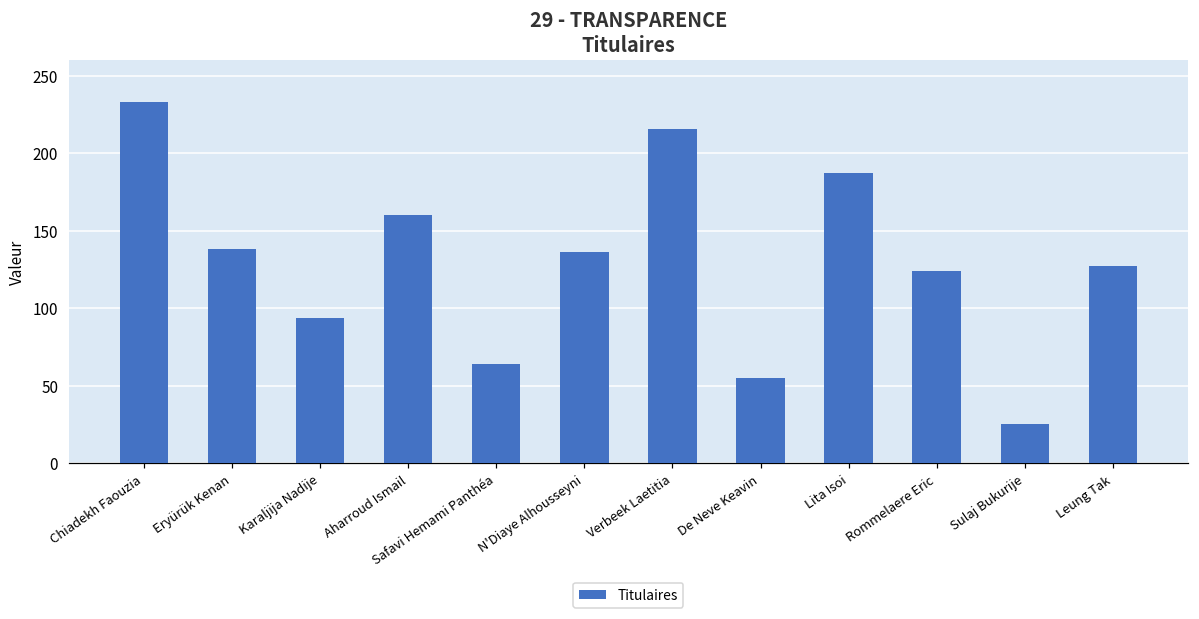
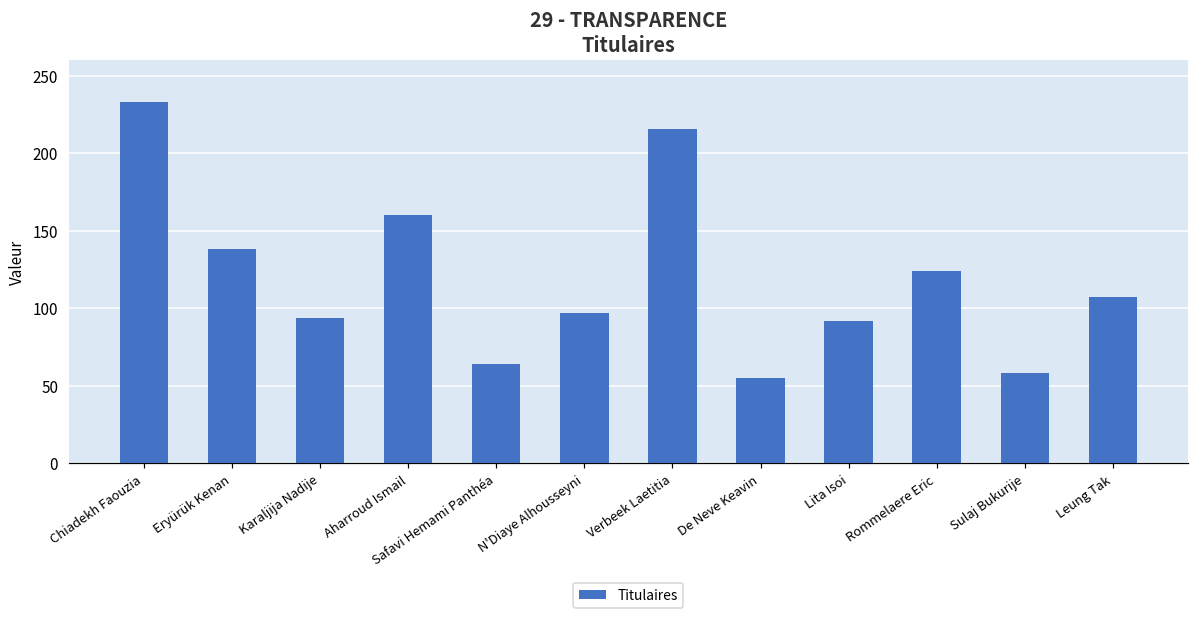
N'Diaye Alhousseyni: 136 -> 97
Lita Isoi: 187 -> 92
Sulaj Bukurije: 25 -> 58
Leung Tak: 127 -> 107
